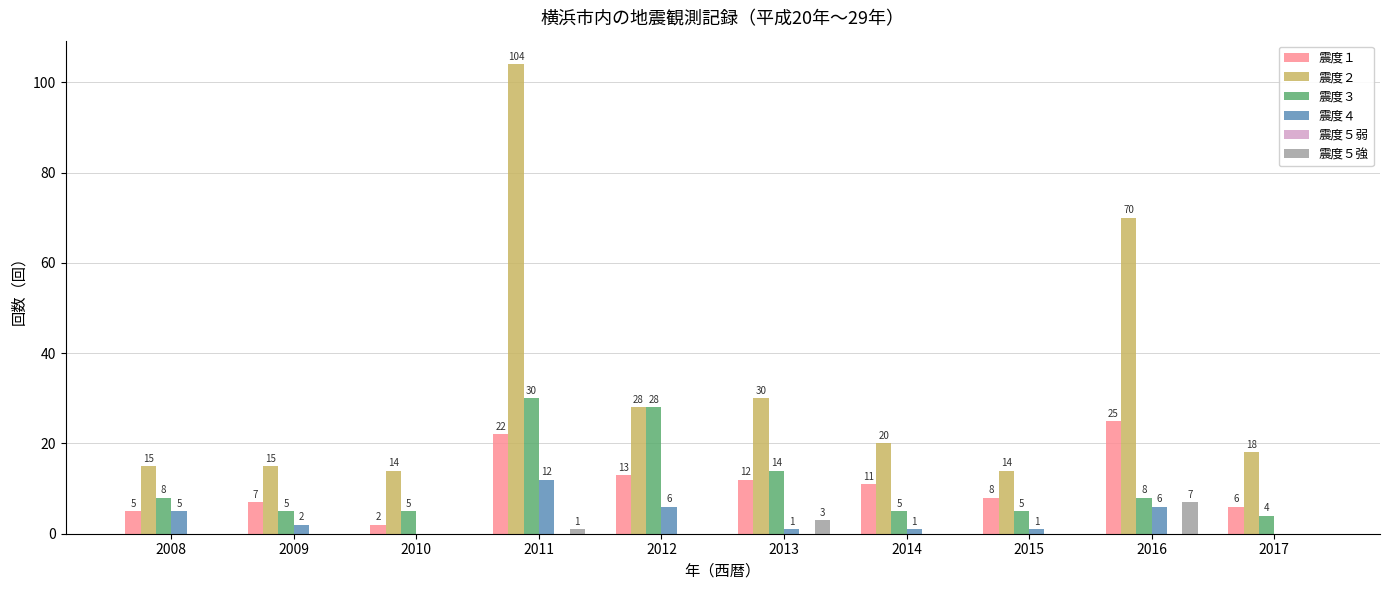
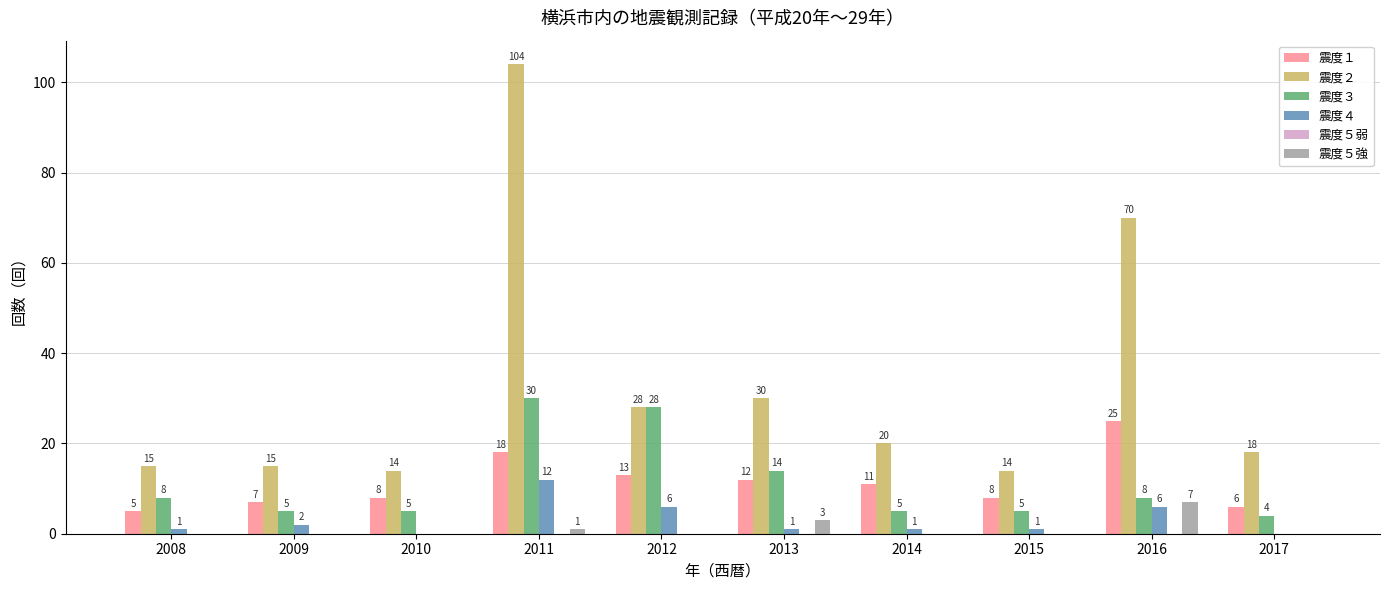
震度４, 2008: 5 -> 1
震度１, 2010: 2 -> 8
震度１, 2011: 22 -> 18
